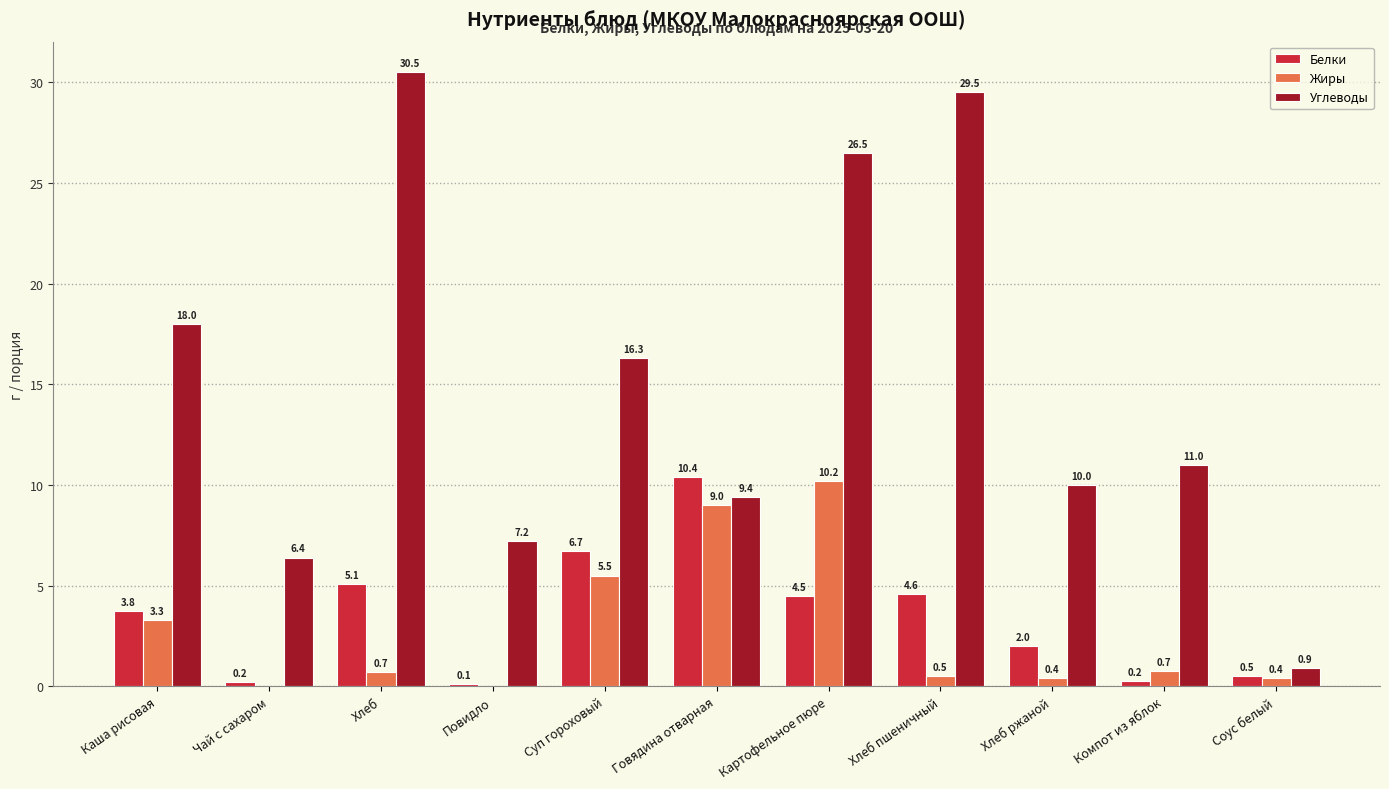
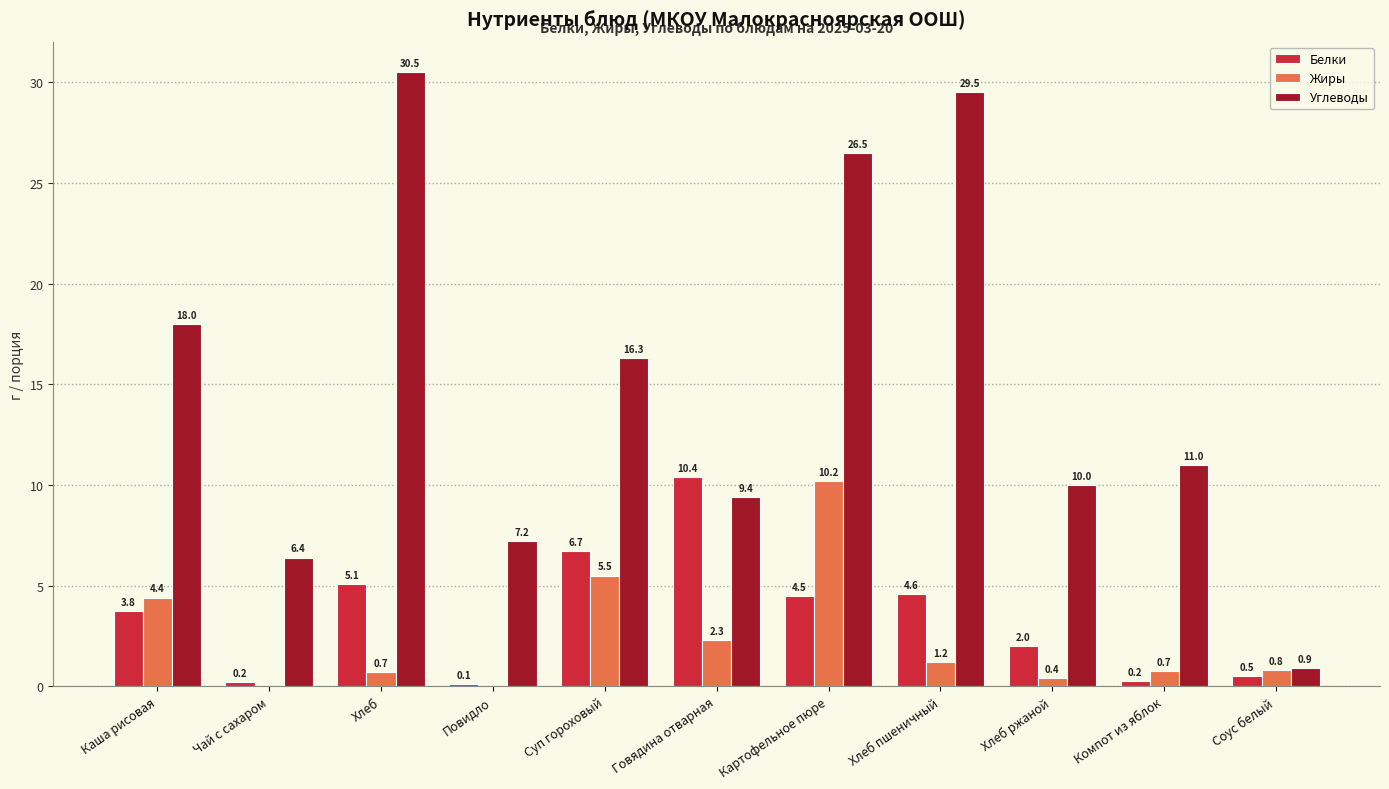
Жиры, Каша рисовая: 3.3 -> 4.4
Жиры, Говядина отварная: 9.0 -> 2.3
Жиры, Хлеб пшеничный: 0.5 -> 1.2
Жиры, Соус белый: 0.4 -> 0.8
